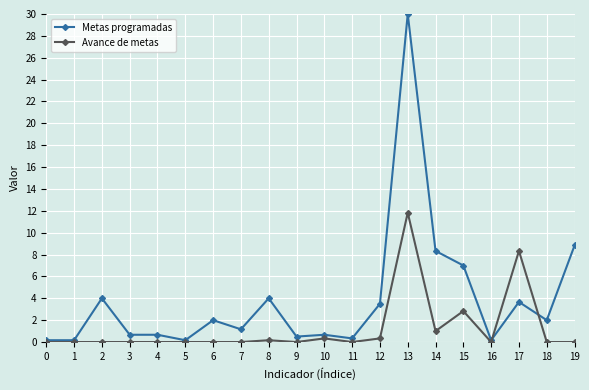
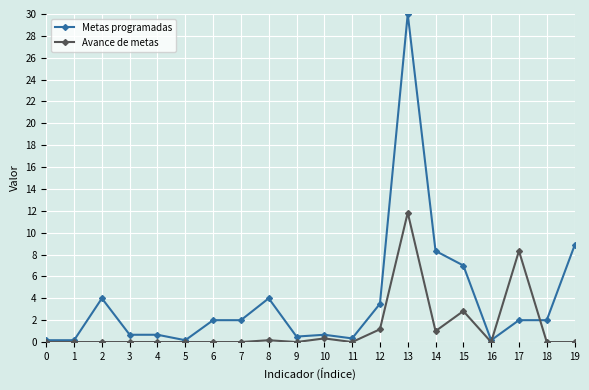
Metas programadas, 7: 1.2 -> 2.0
Avance de metas, 12: 0.3 -> 1.2
Metas programadas, 17: 3.7 -> 2.0
